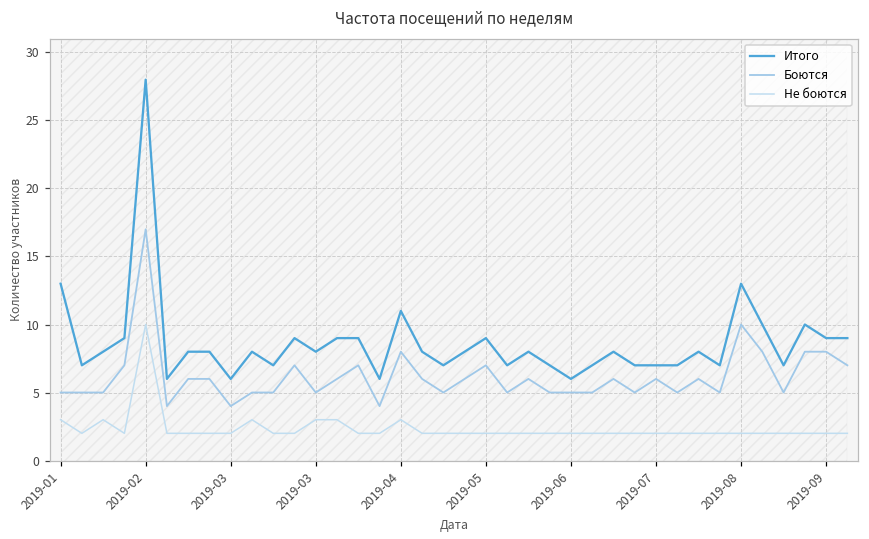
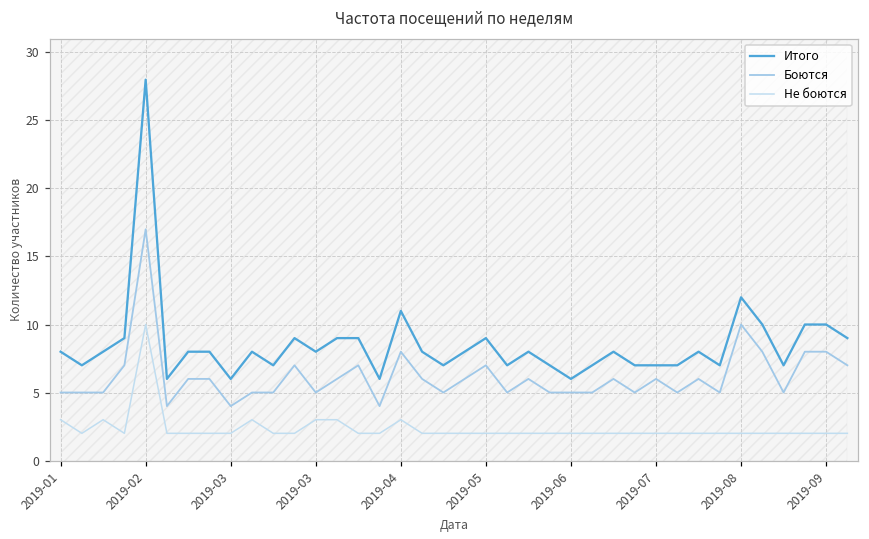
Итого, 2019-01: 13 -> 8
Итого, 2019-08: 13 -> 12
Итого, 2019-09: 9 -> 10
